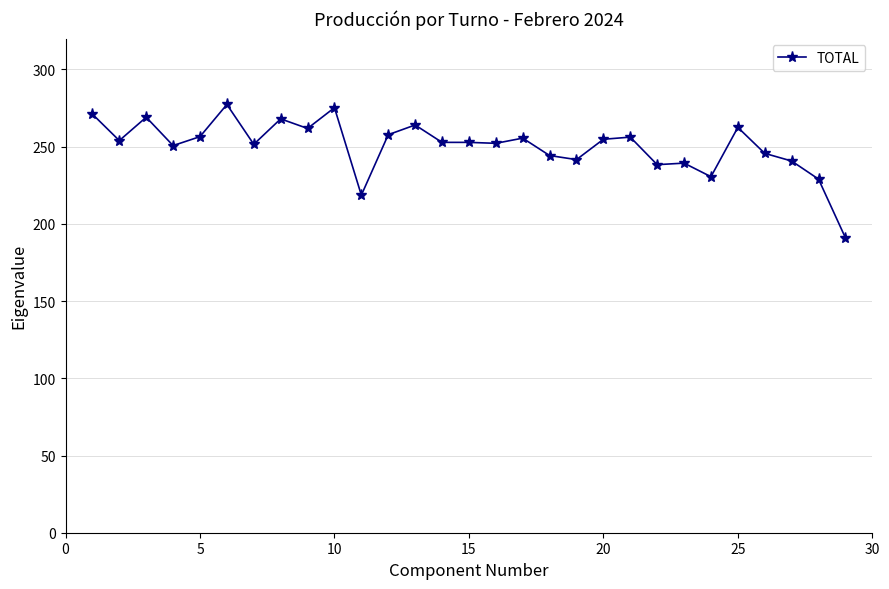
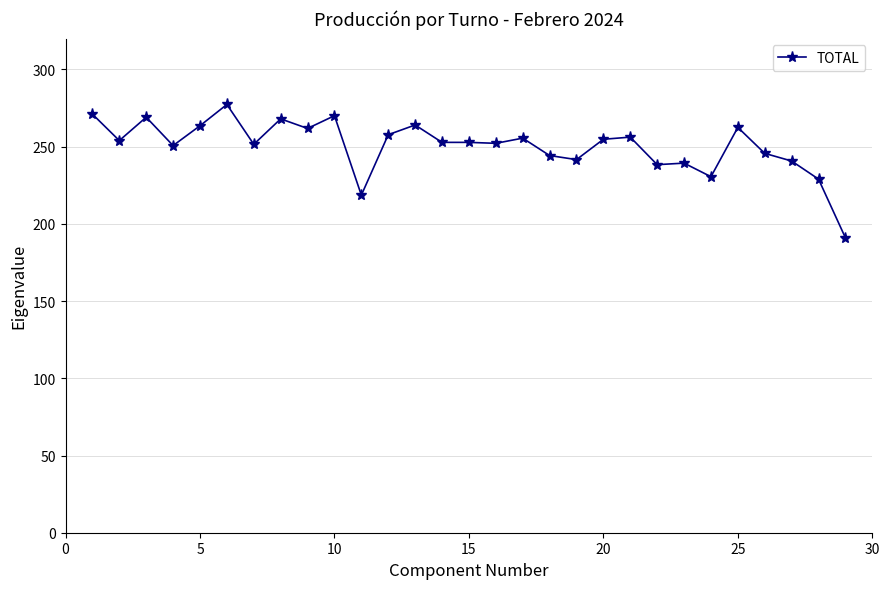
5: 256 -> 264
10: 275 -> 270
